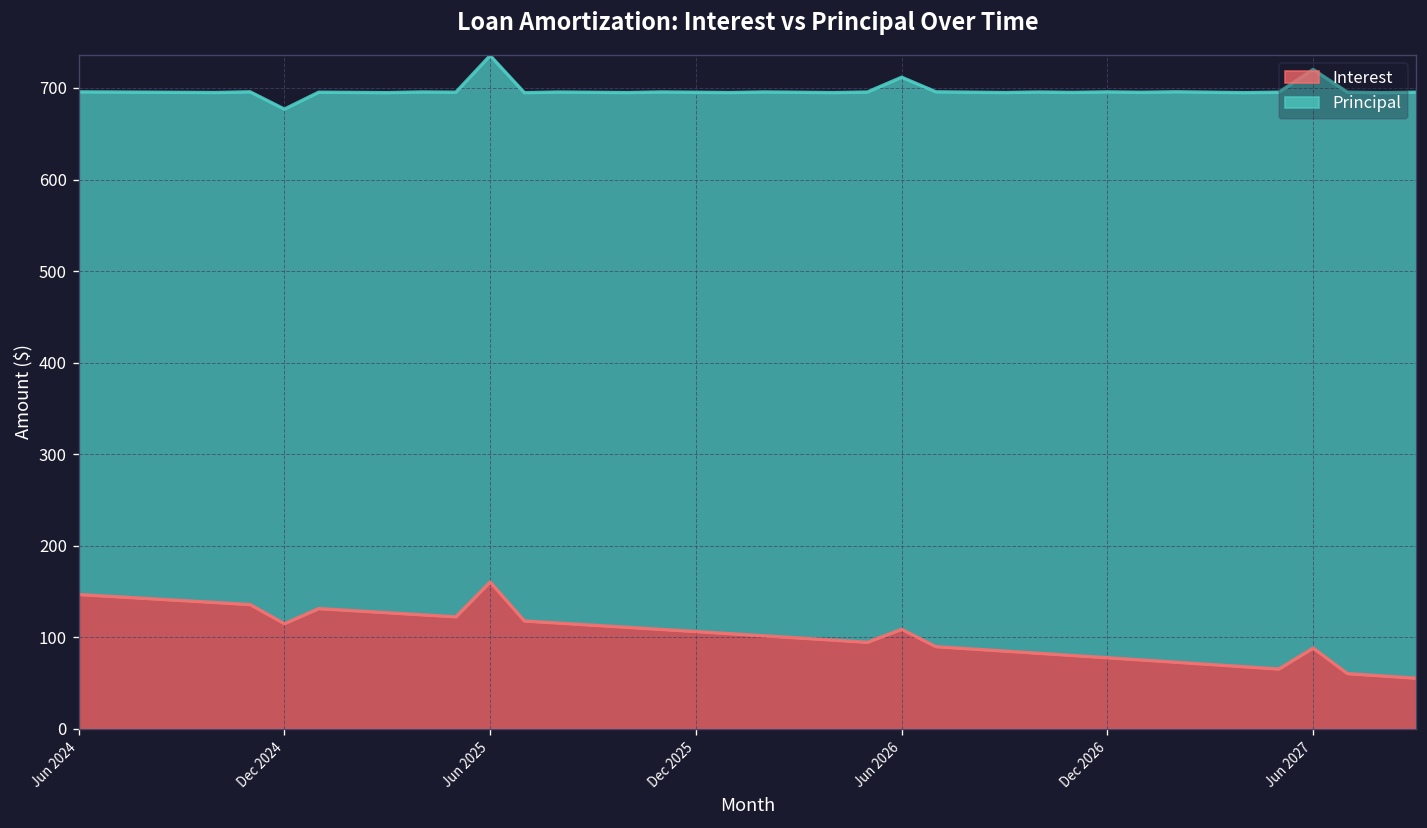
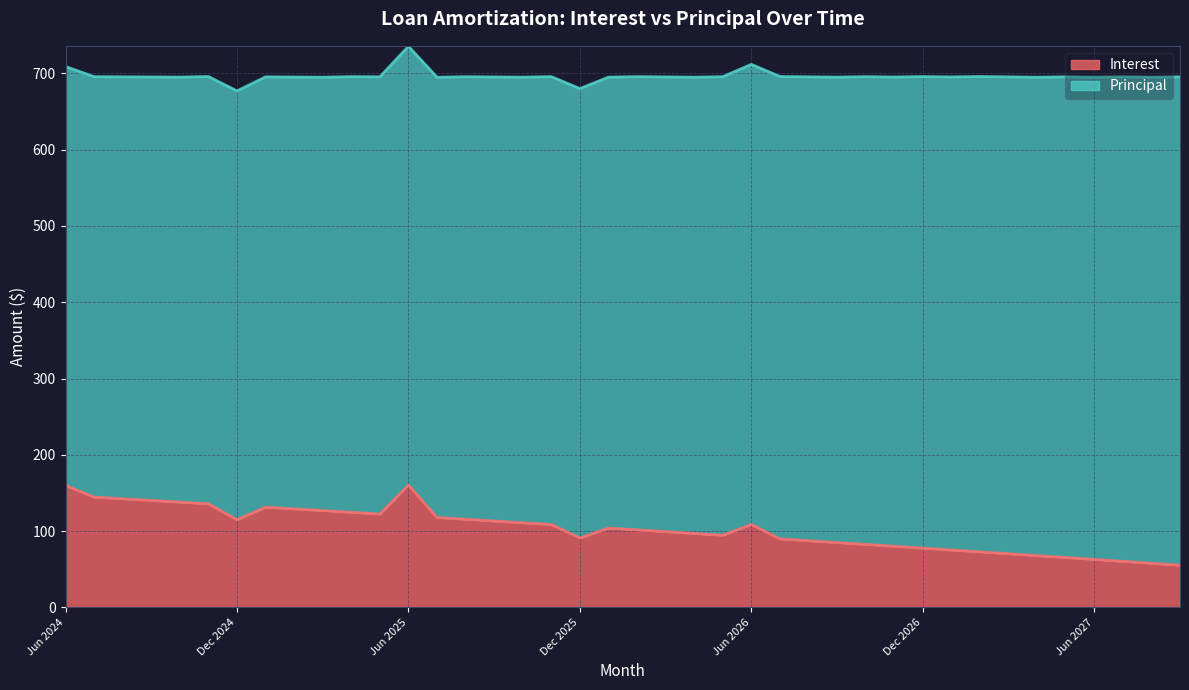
Interest, Jun 2024: 150 -> 160
Interest, Dec 2025: 110 -> 90
Interest, Jun 2027: 90 -> 60
